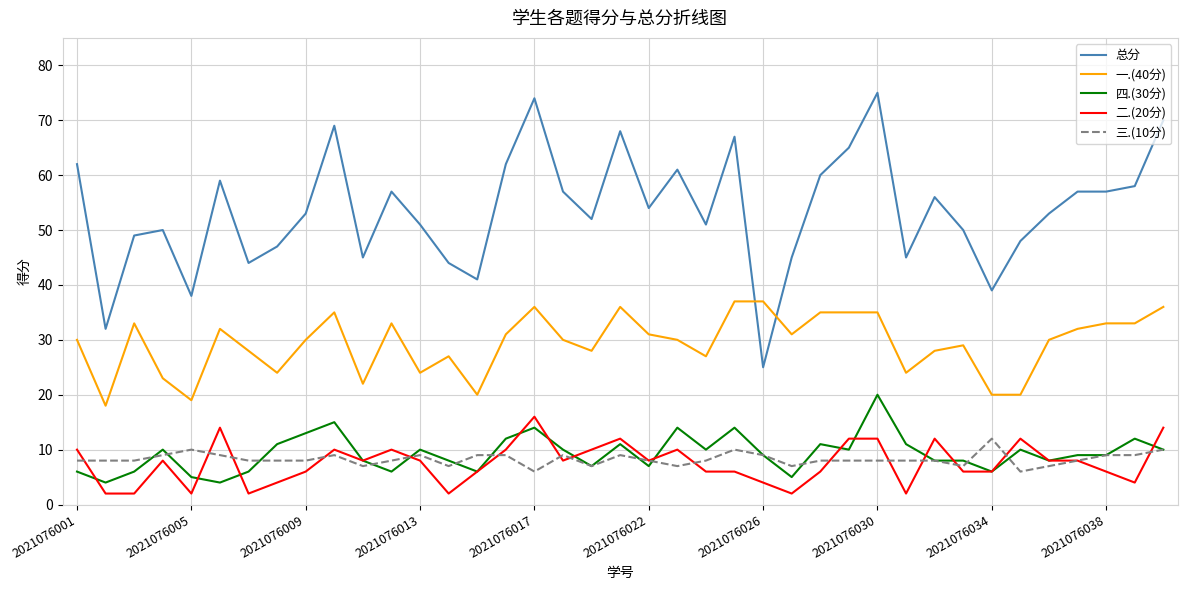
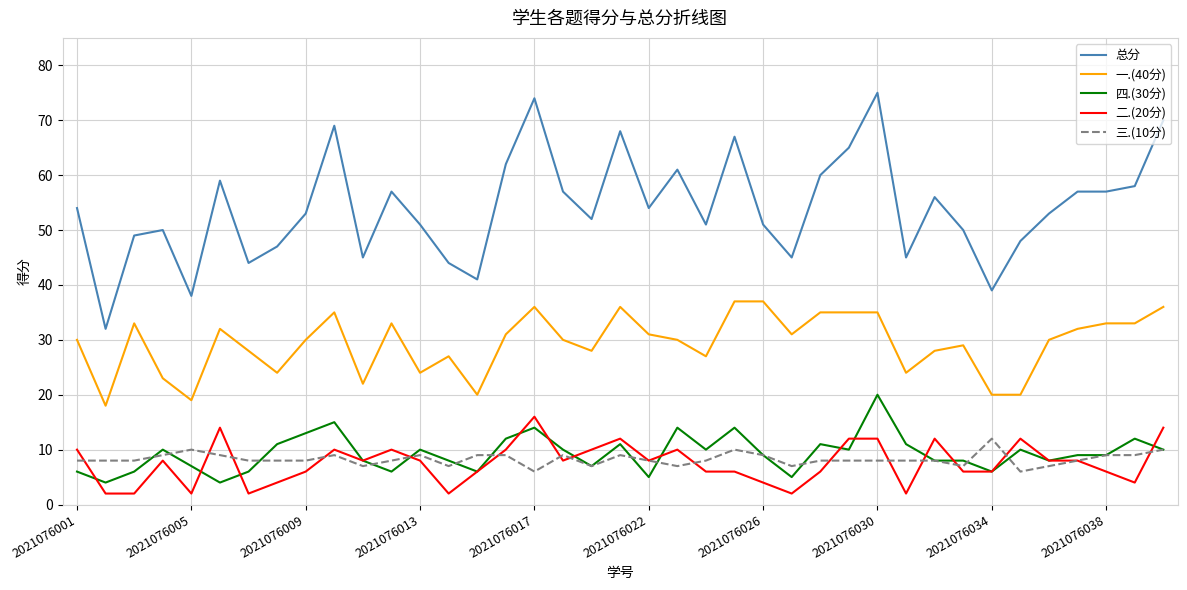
总分, 2021076001: 62 -> 54
四.(30分), 2021076005: 5 -> 7
四.(30分), 2021076022: 7 -> 5
总分, 2021076026: 25 -> 51
